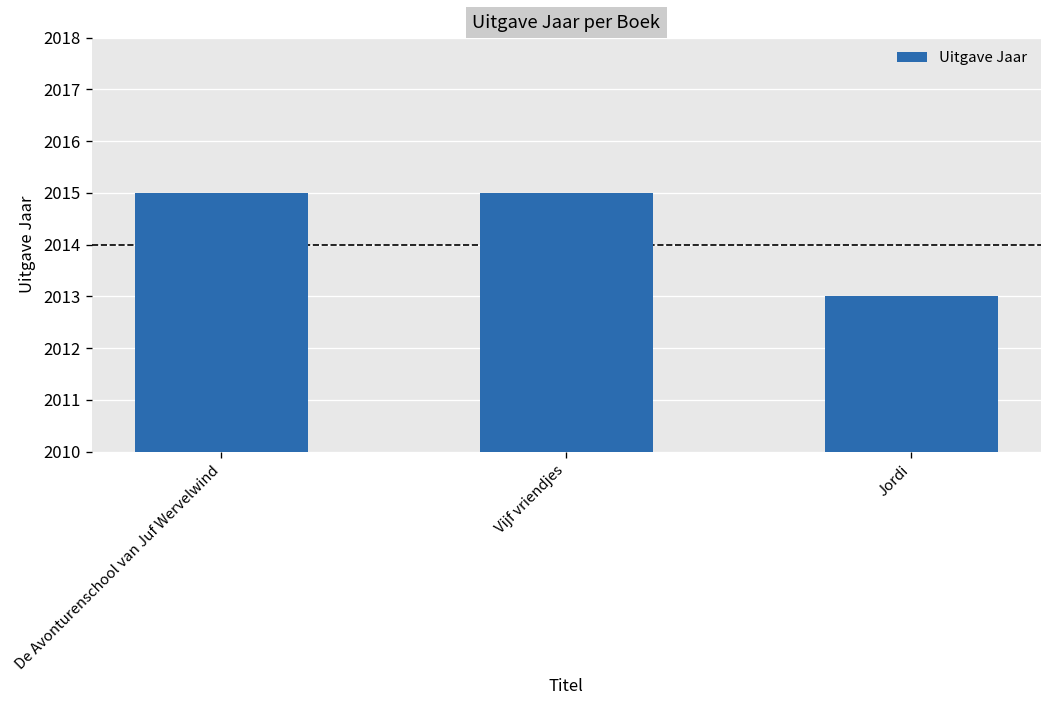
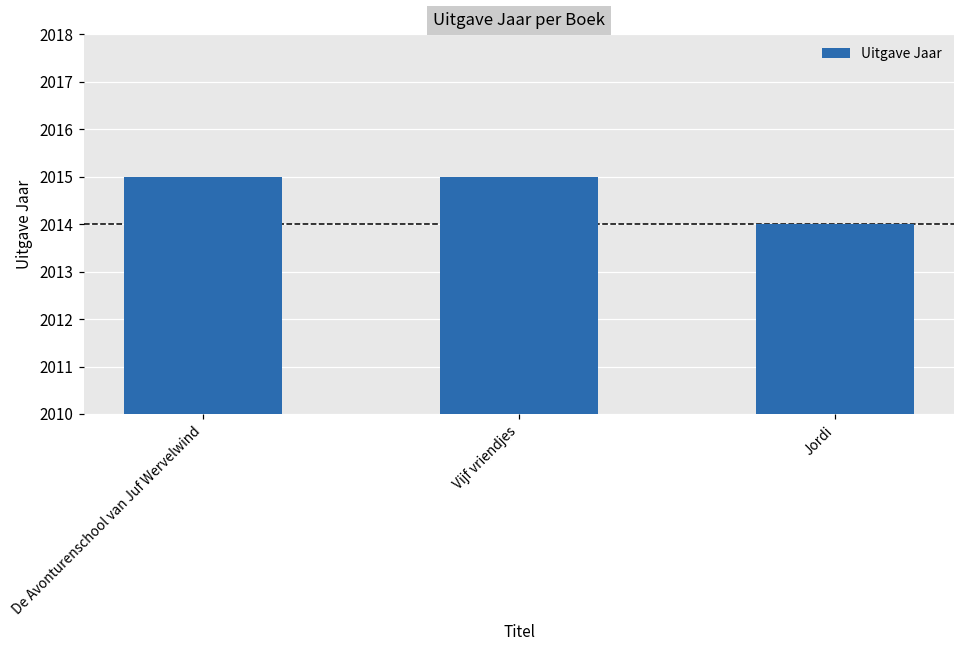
Jordi: 2013 -> 2014
